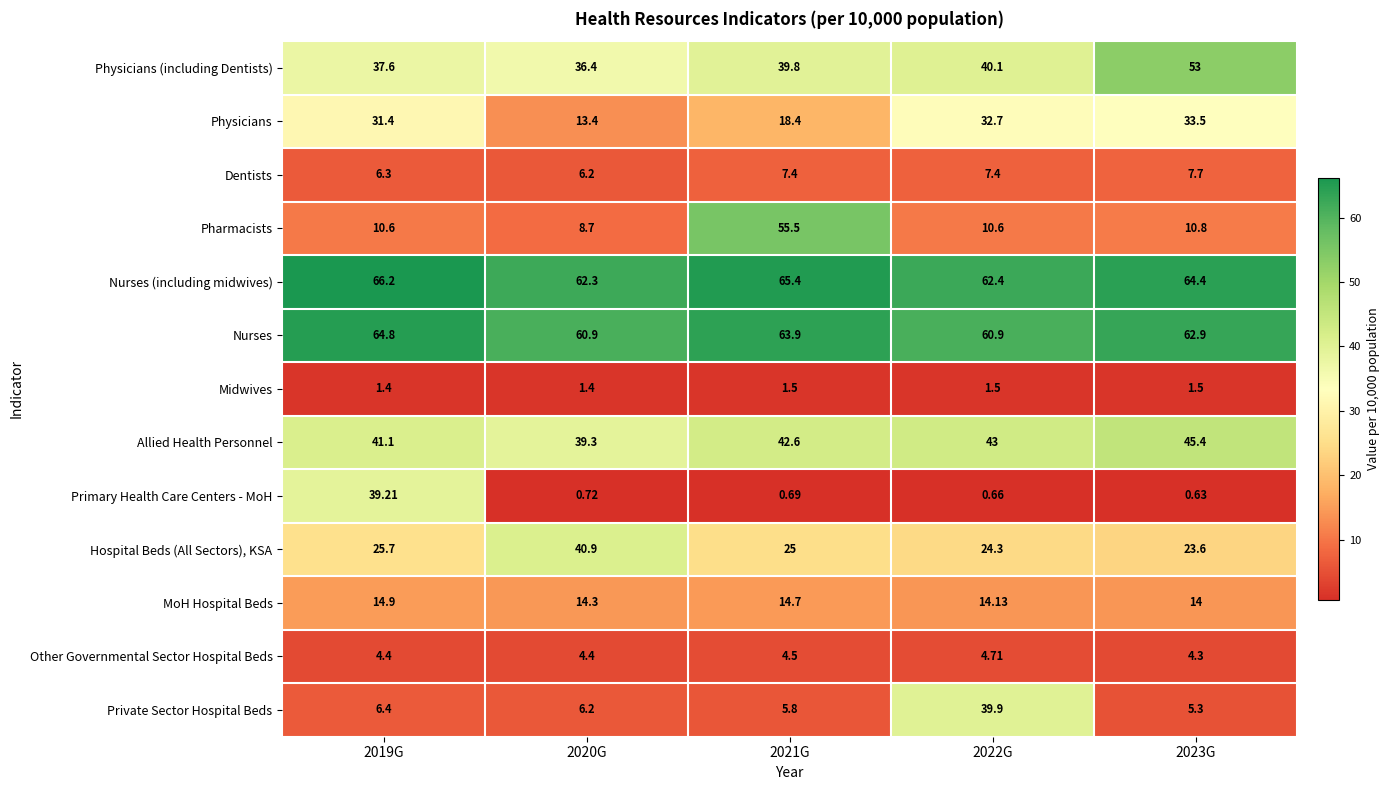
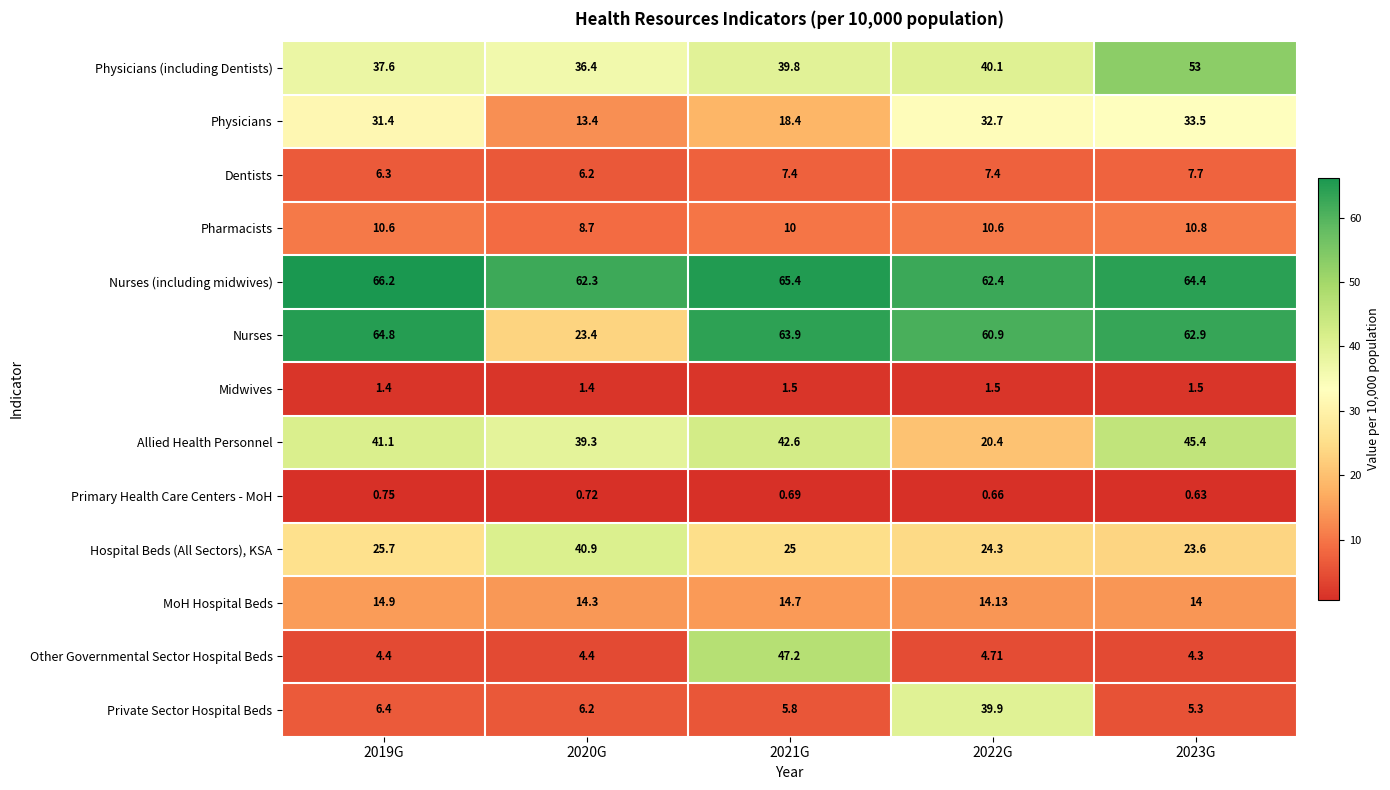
Pharmacists, 2021G: 55.5 -> 10
Nurses, 2020G: 60.9 -> 23.4
Allied Health Personnel, 2022G: 43 -> 20.4
Primary Health Care Centers - MoH, 2019G: 39.21 -> 0.75
Other Governmental Sector Hospital Beds, 2021G: 4.5 -> 47.2
